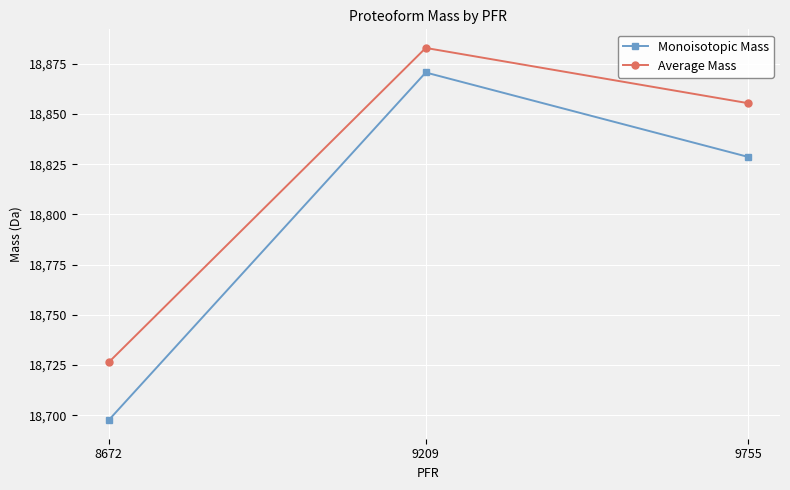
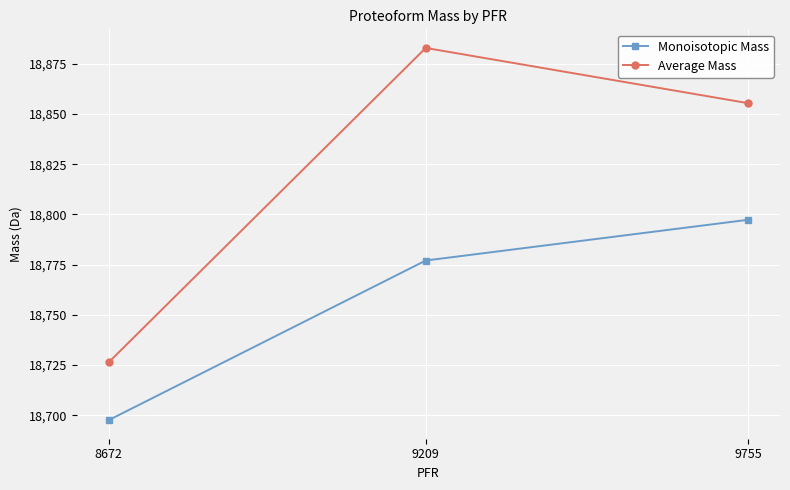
Monoisotopic Mass, 9209: 18,871 -> 18,777
Monoisotopic Mass, 9755: 18,829 -> 18,797
